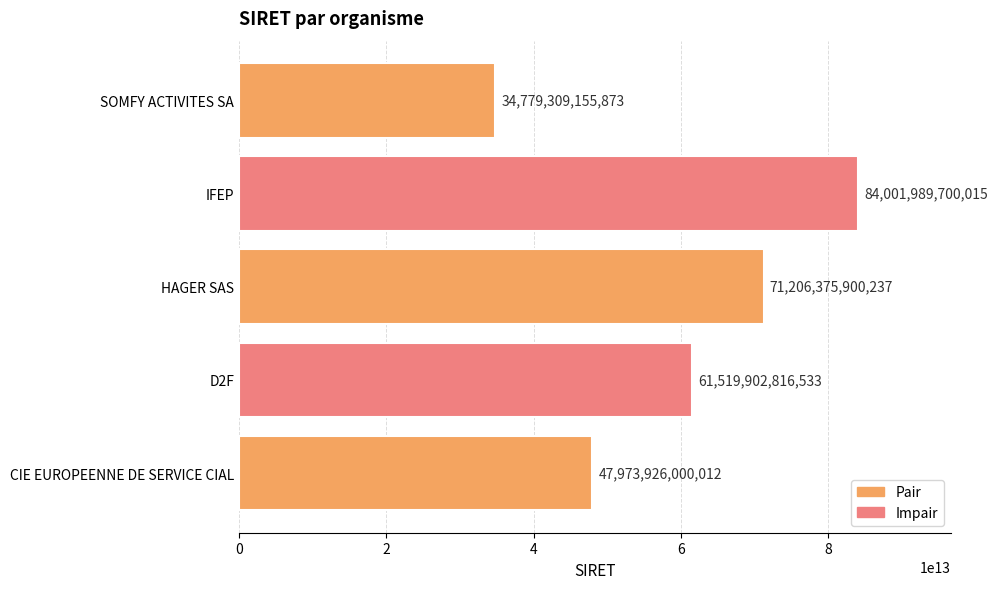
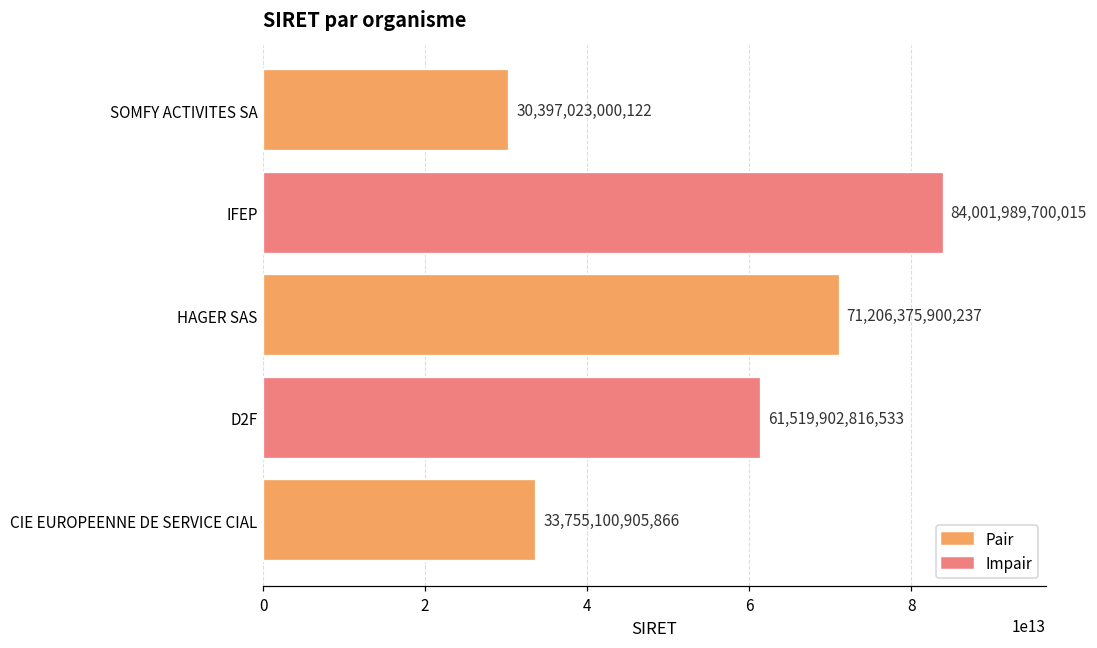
SOMFY ACTIVITES SA: 34,779,309,155,873 -> 30,397,023,000,122
CIE EUROPEENNE DE SERVICE CIAL: 47,973,926,000,012 -> 33,755,100,905,866
